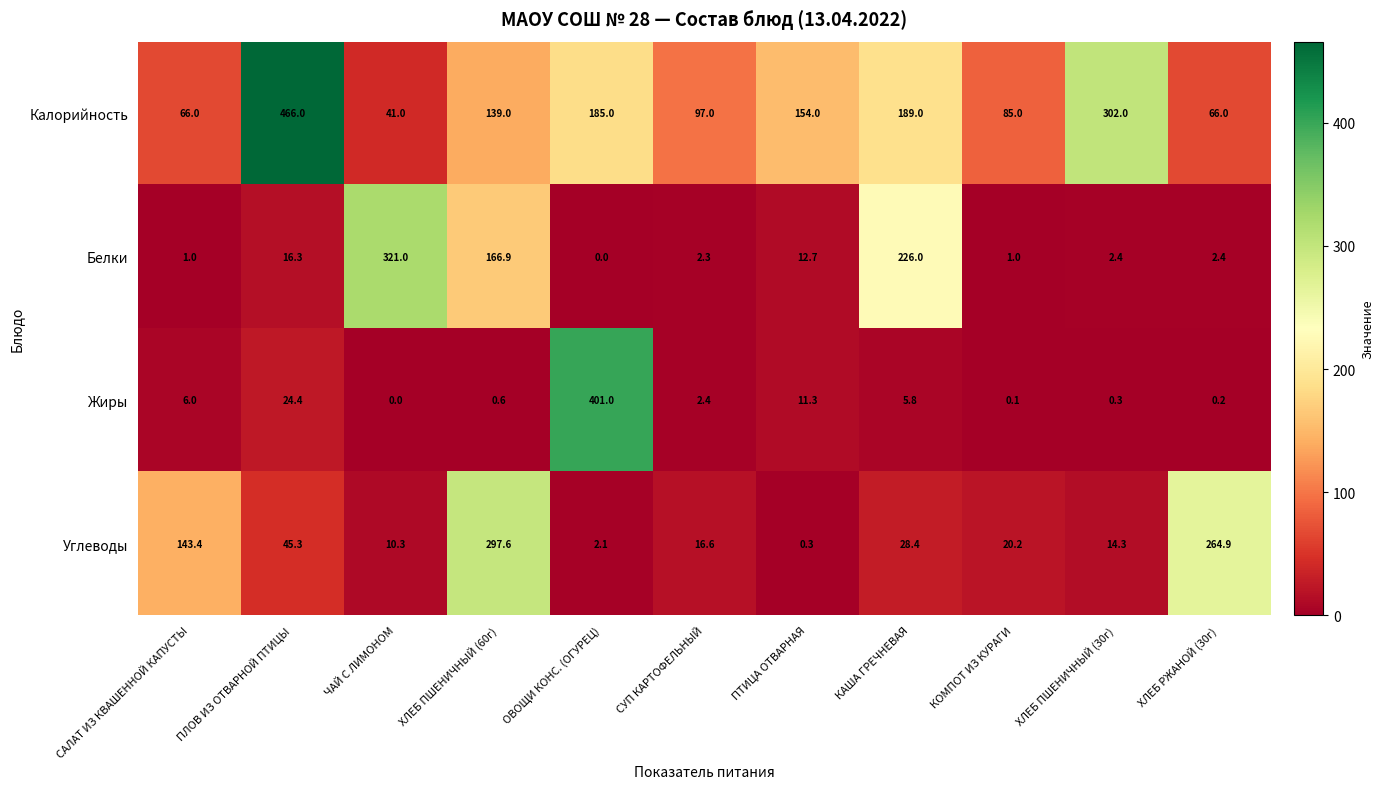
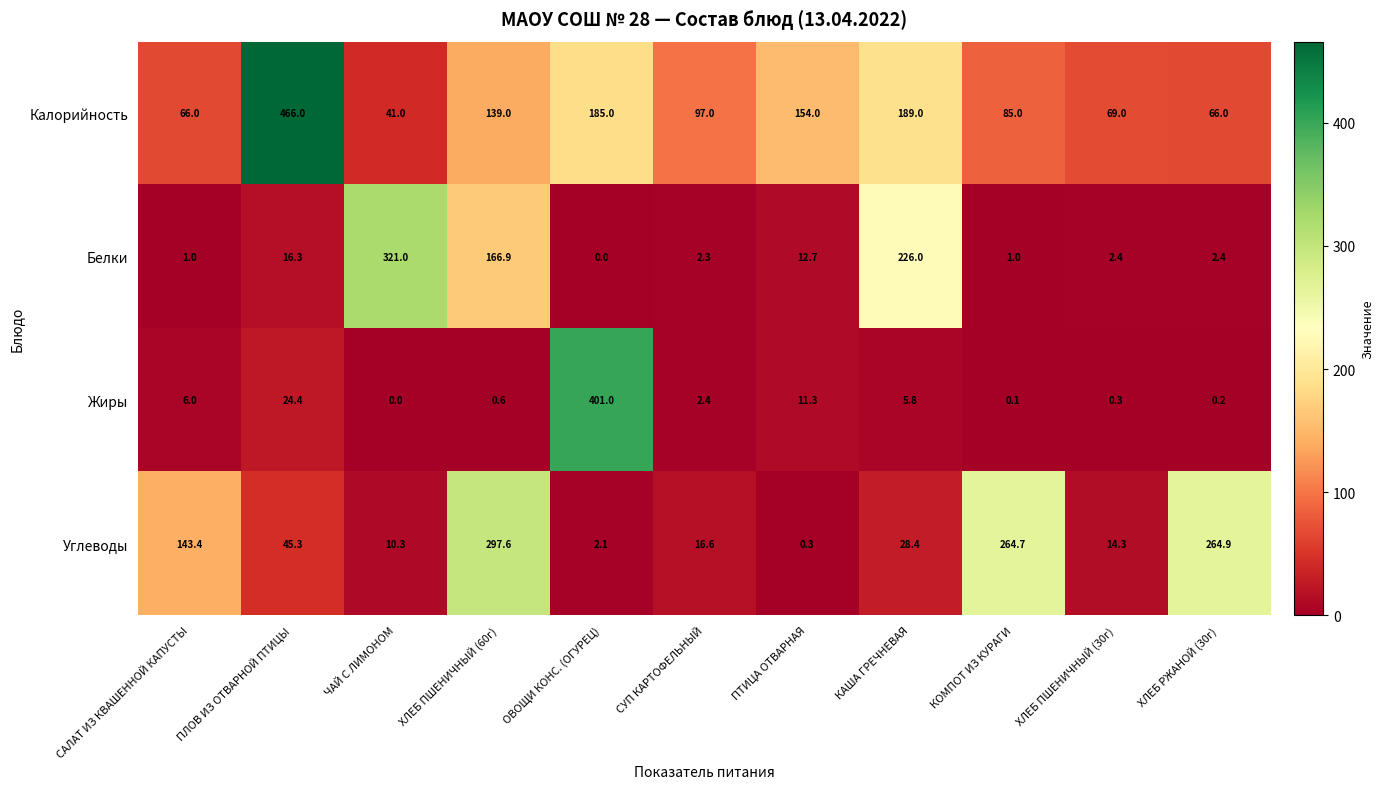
Калорийность, ХЛЕБ ПШЕНИЧНЫЙ (30г): 302.0 -> 69.0
Углеводы, КОМПОТ ИЗ КУРАГИ: 20.2 -> 264.7
